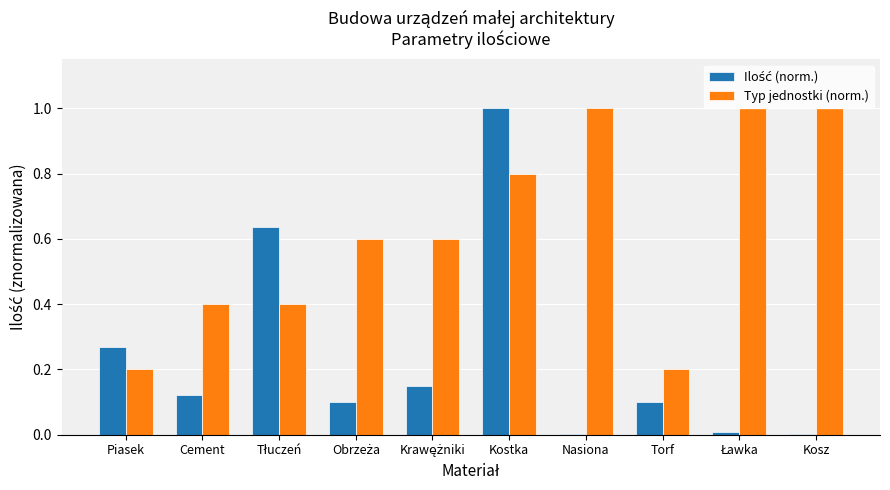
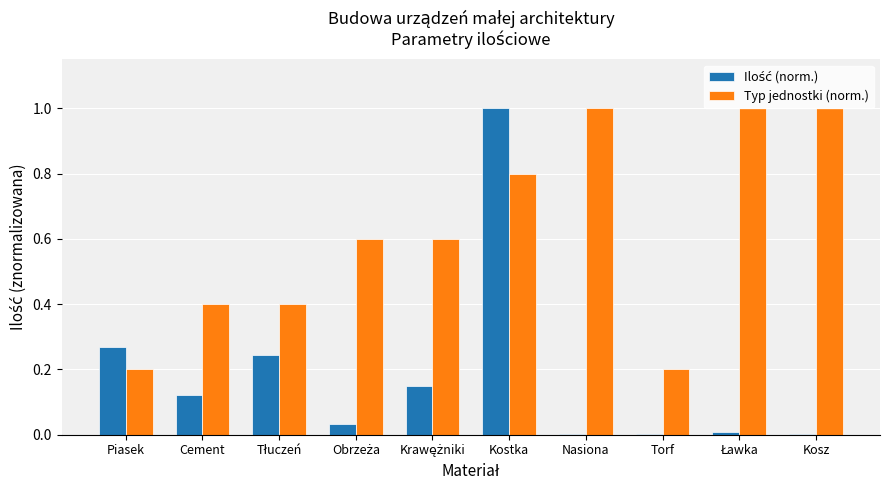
Ilość (norm.), Tłuczeń: 0.64 -> 0.24
Ilość (norm.), Obrzeża: 0.10 -> 0.03
Ilość (norm.), Torf: 0.10 -> 0.00
